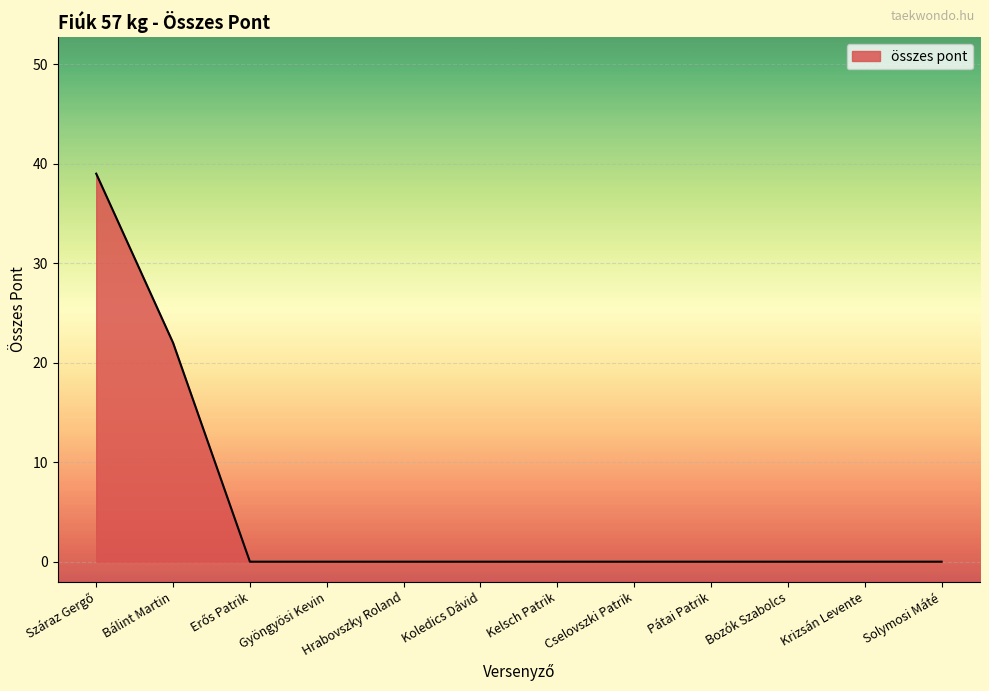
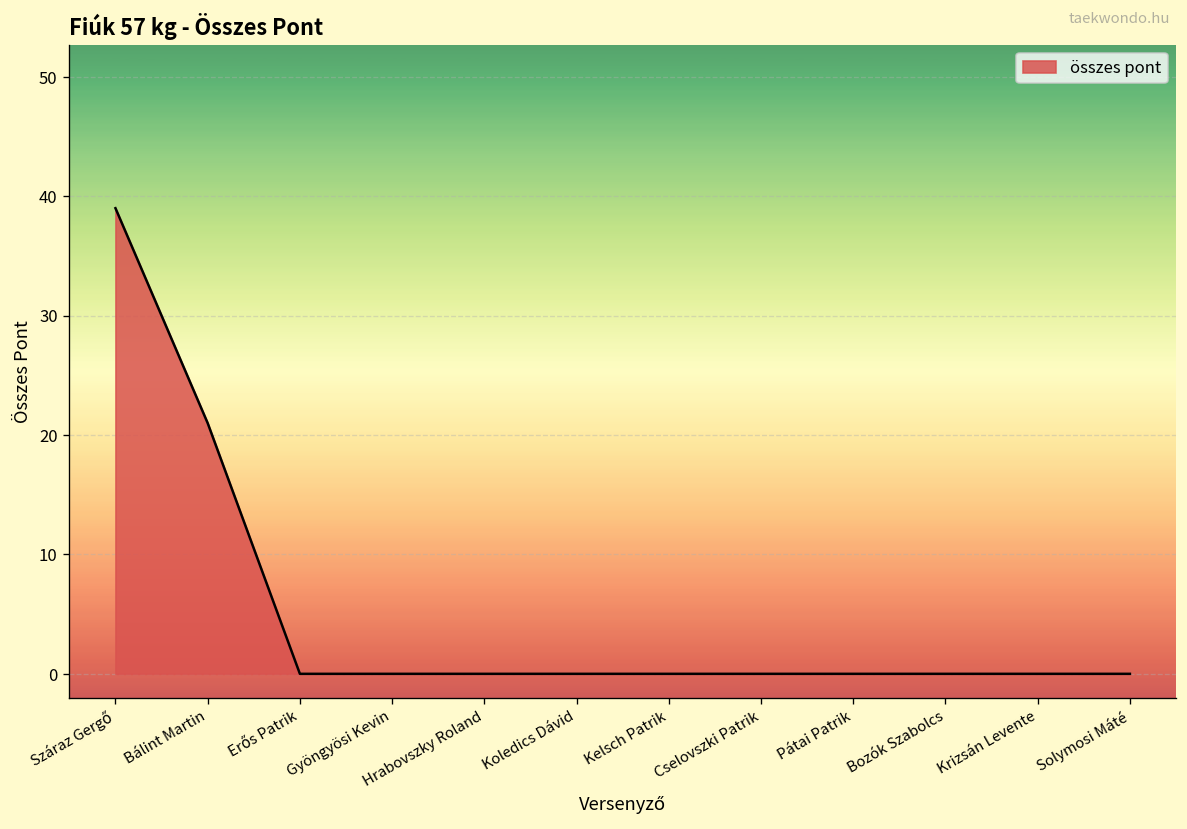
Bálint Martin: 22 -> 21
